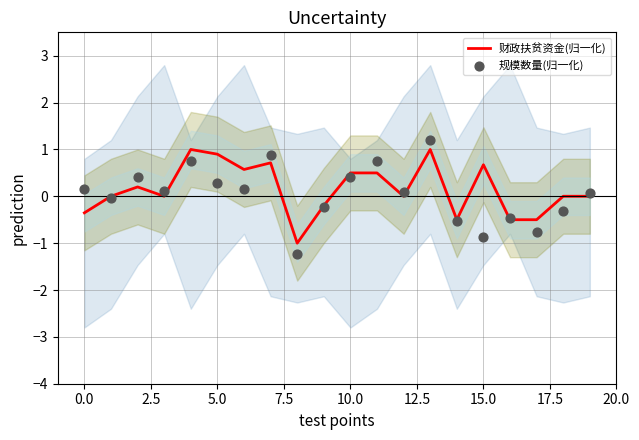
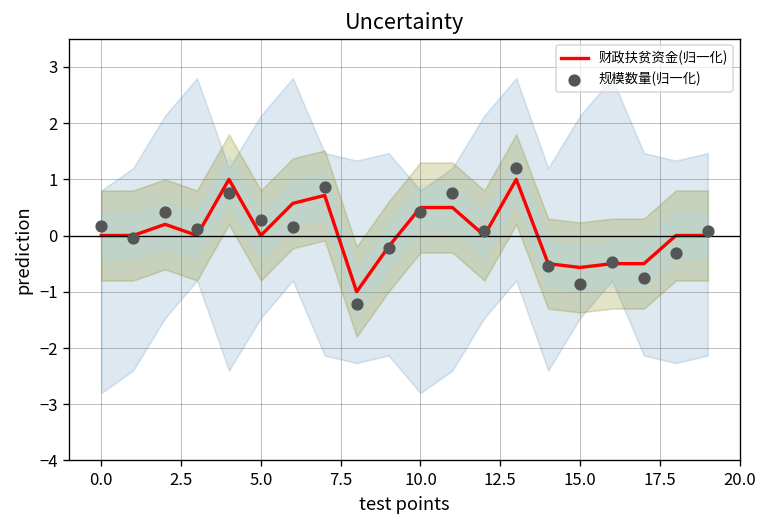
财政扶贫资金(归一化), 0.0: -0.4 -> 0.0
财政扶贫资金(归一化), 5.0: 0.9 -> 0.0
财政扶贫资金(归一化), 15.0: 0.7 -> -0.6
